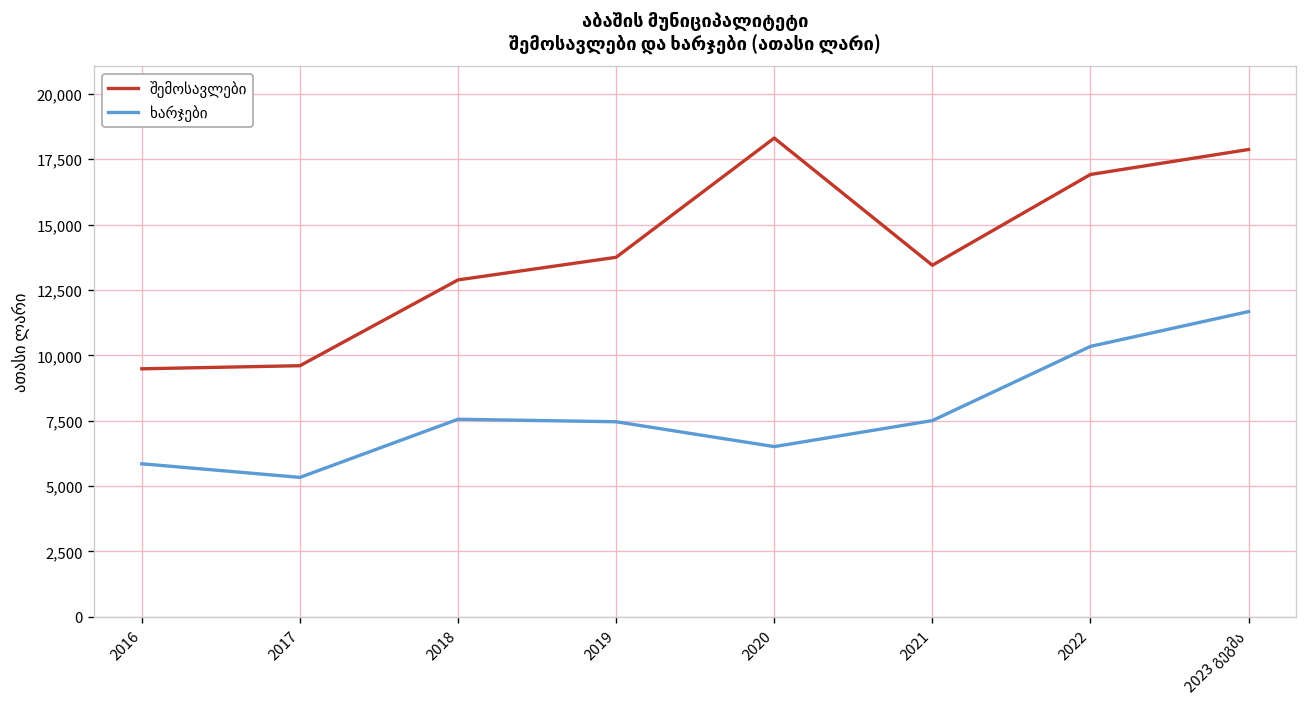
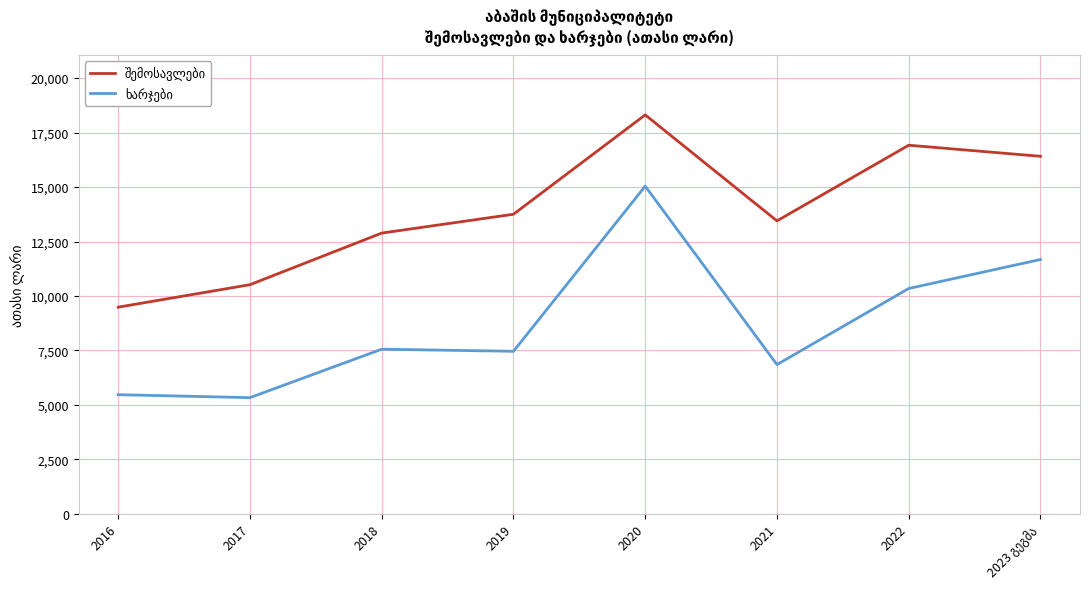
ხარჯები, 2016: 5,900 -> 5,500
შემოსავლები, 2017: 9,600 -> 10,500
ხარჯები, 2020: 6,500 -> 15,000
ხარჯები, 2021: 7,500 -> 6,900
შემოსავლები, 2023 გეგმა: 17,900 -> 16,400
